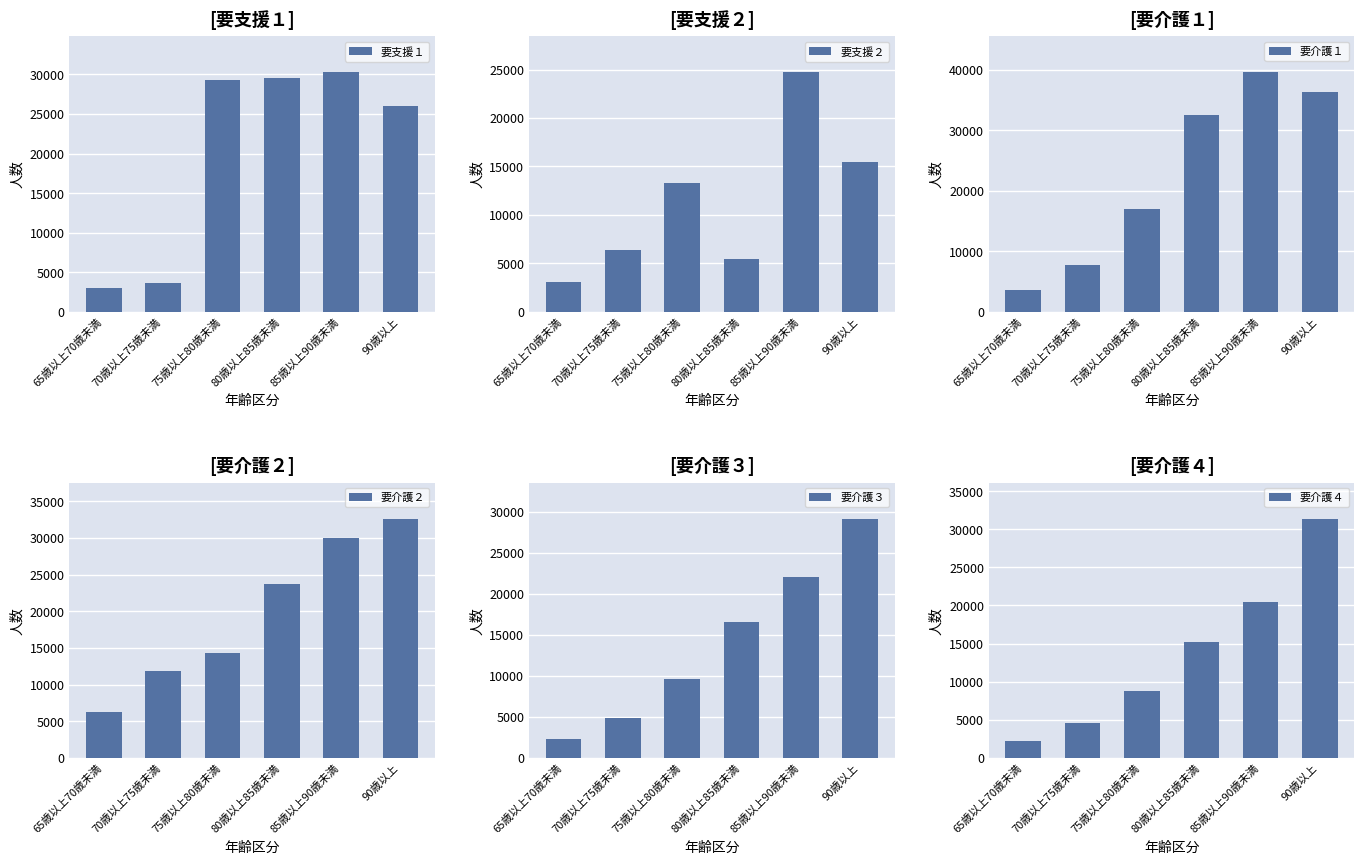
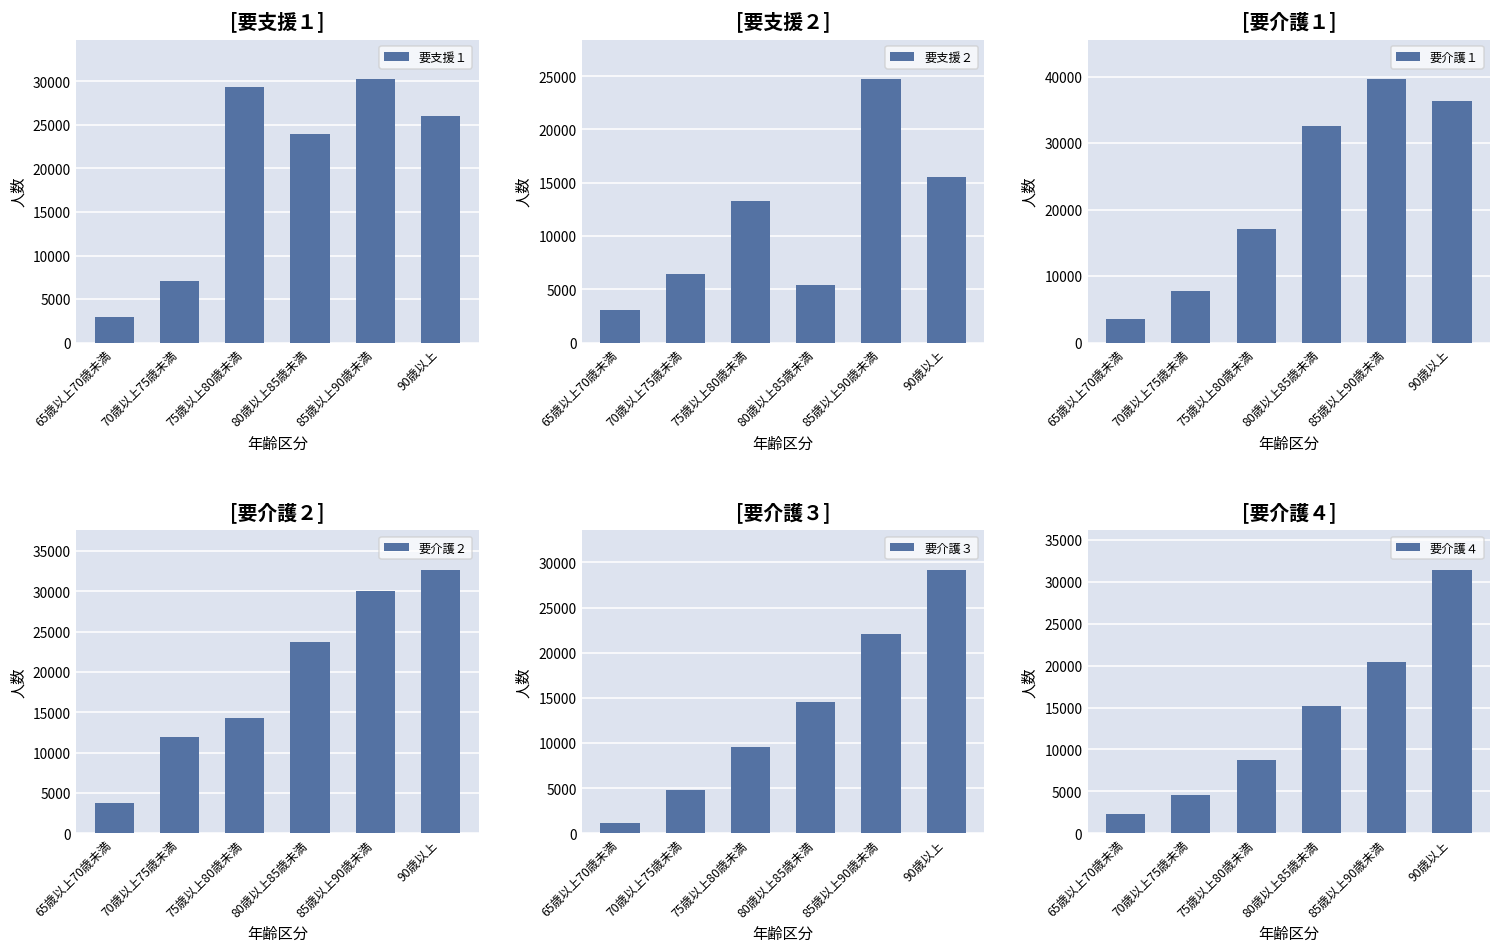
[要支援１], 70歳以上75歳未満: 4000 -> 7000
[要支援１], 80歳以上85歳未満: 30000 -> 24000
[要介護２], 65歳以上70歳未満: 6000 -> 4000
[要介護３], 65歳以上70歳未満: 2000 -> 1000
[要介護３], 80歳以上85歳未満: 17000 -> 15000
